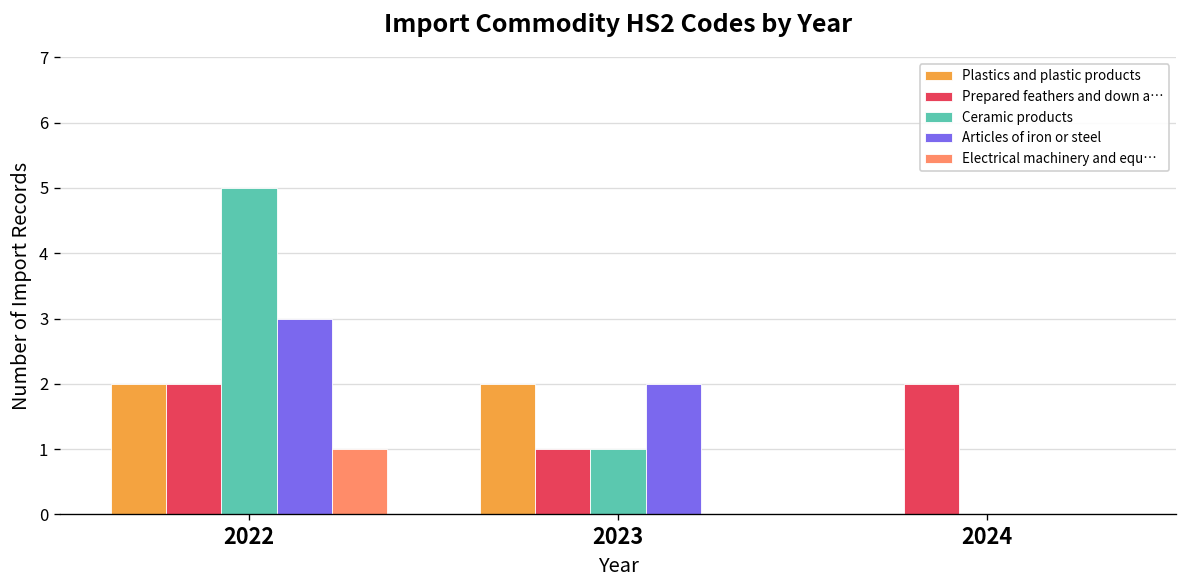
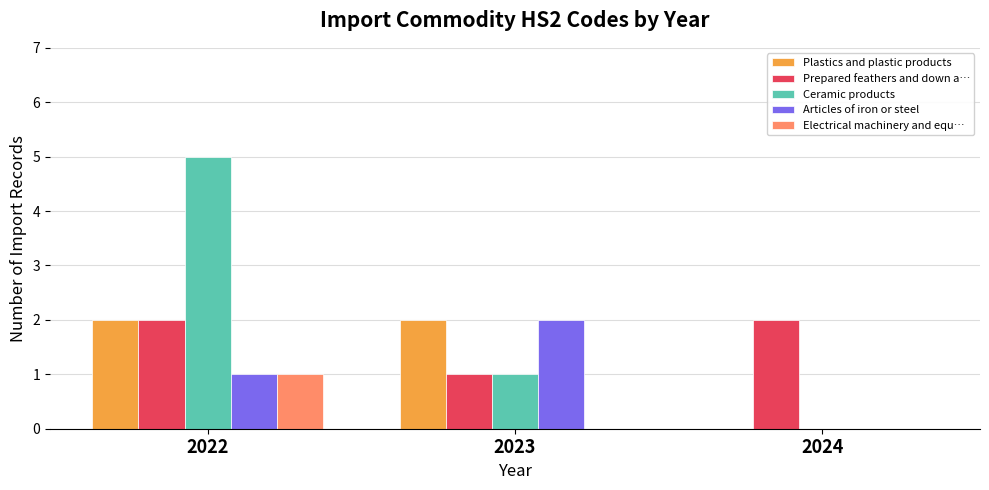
Articles of iron or steel, 2022: 3 -> 1
